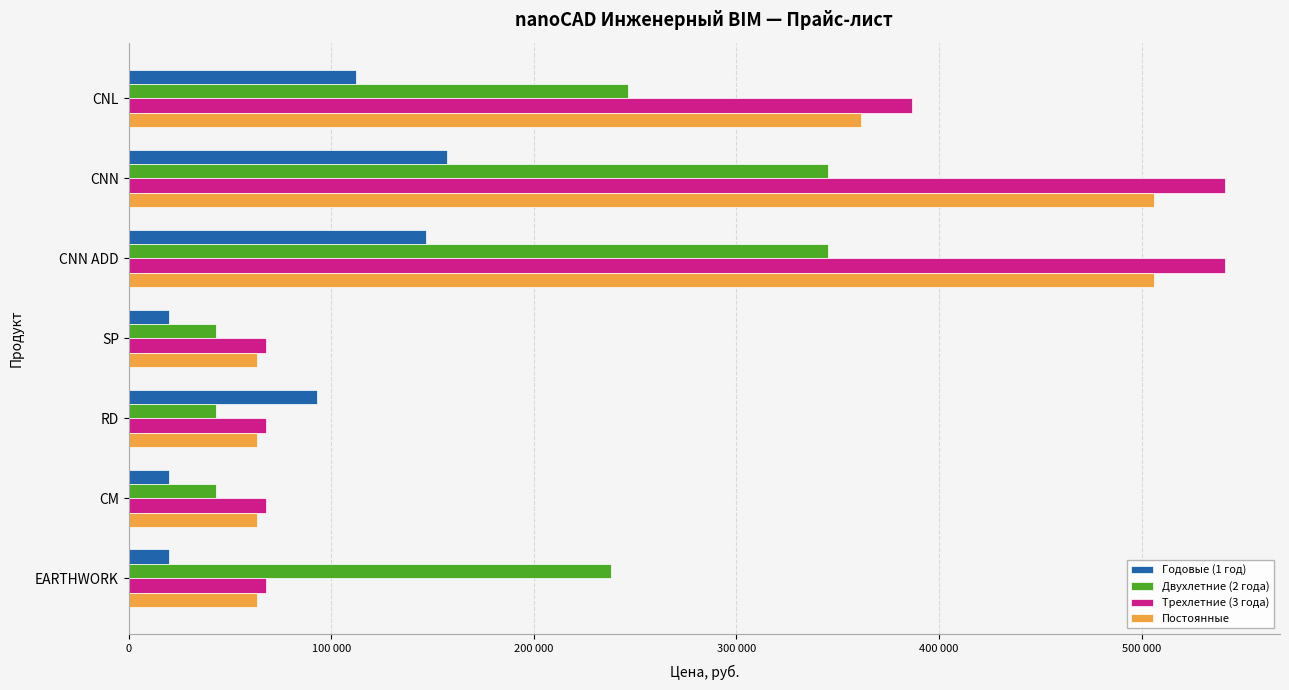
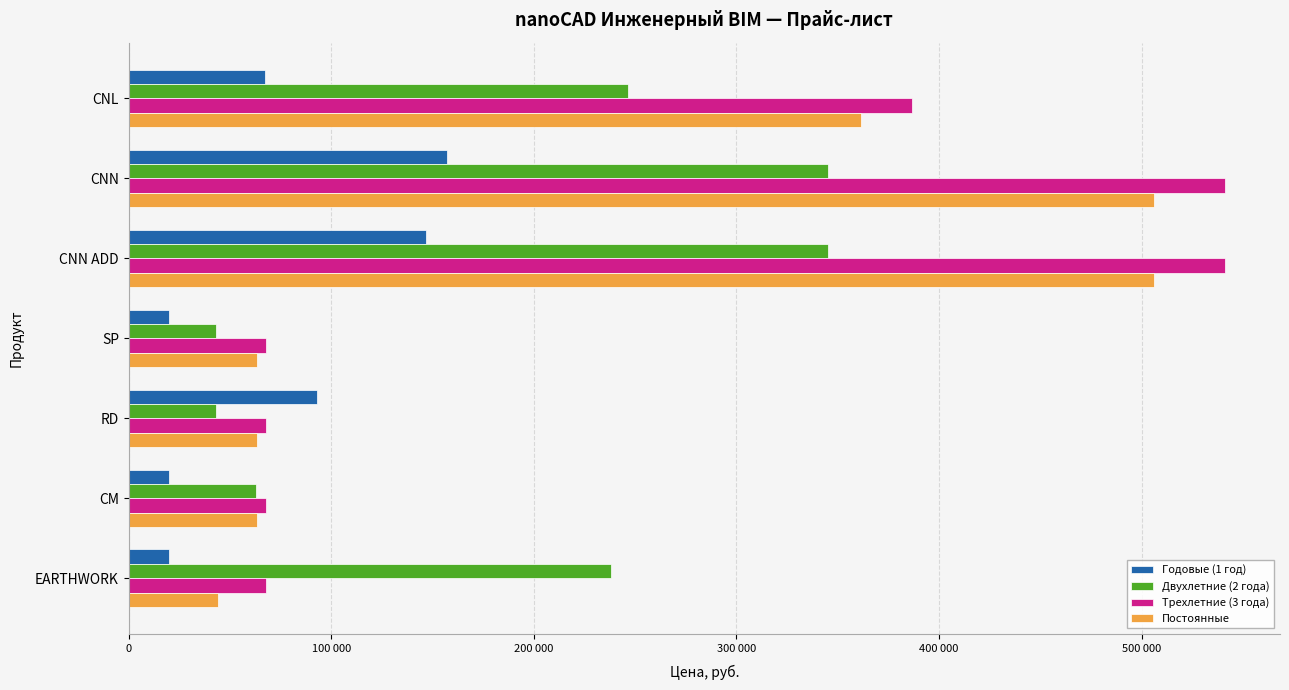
Годовые (1 год), CNL: 112000 -> 67000
Двухлетние (2 года), CM: 43000 -> 63000
Постоянные, EARTHWORK: 64000 -> 44000
